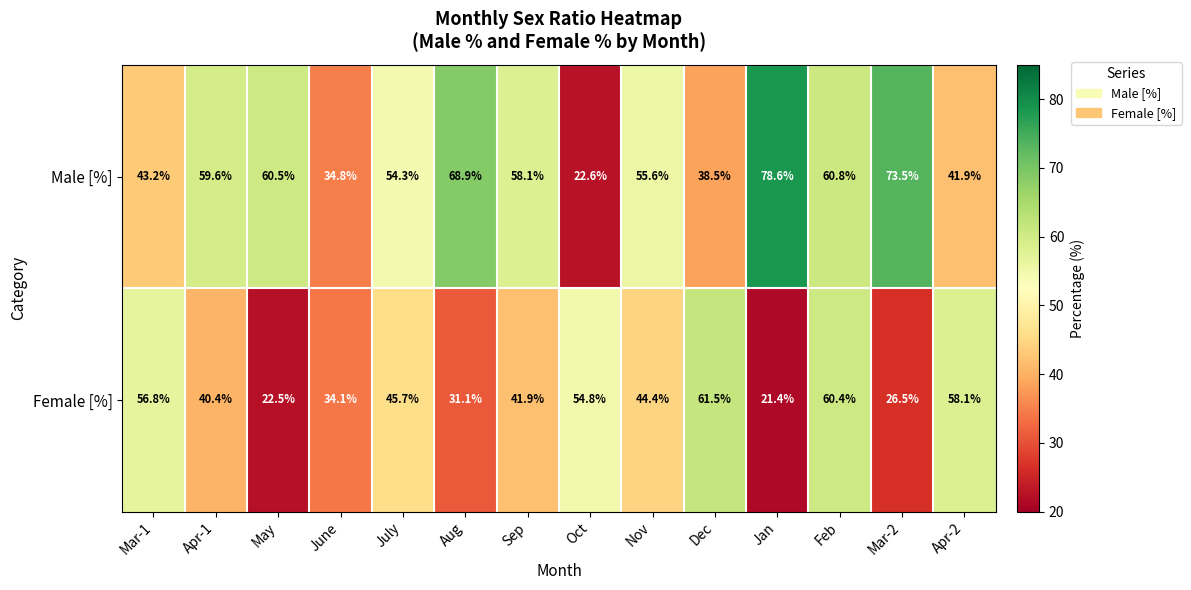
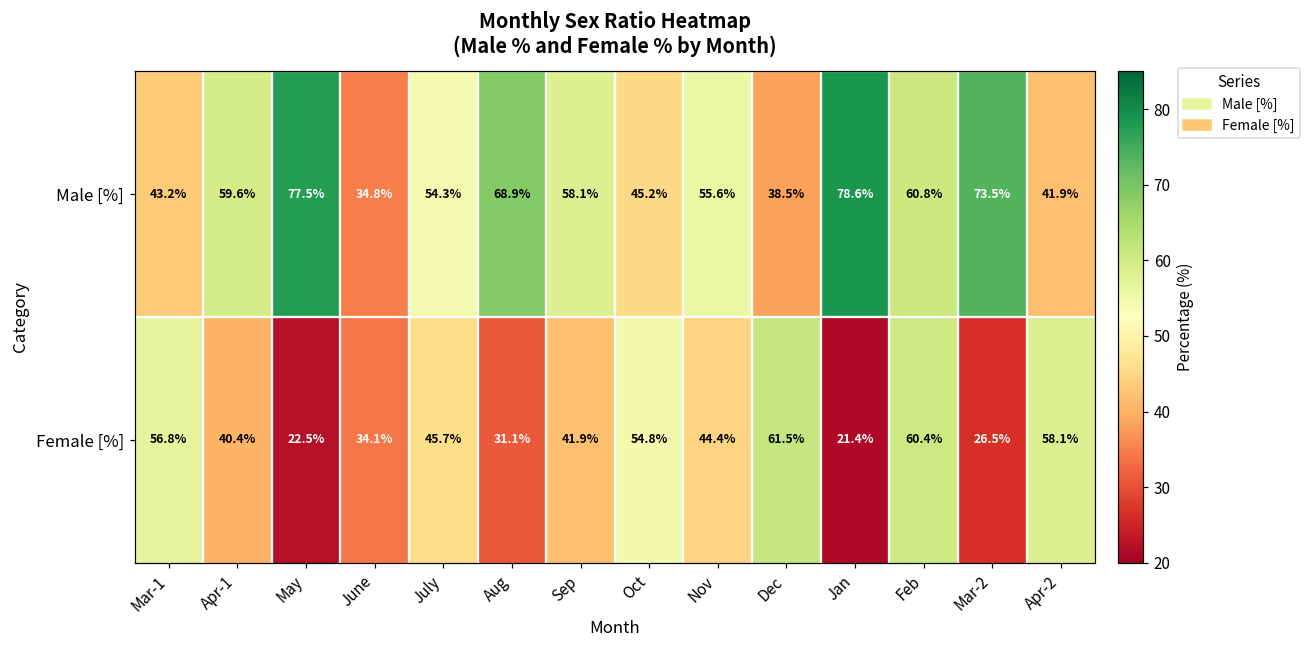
Male [%], May: 60.5% -> 77.5%
Male [%], Oct: 22.6% -> 45.2%
